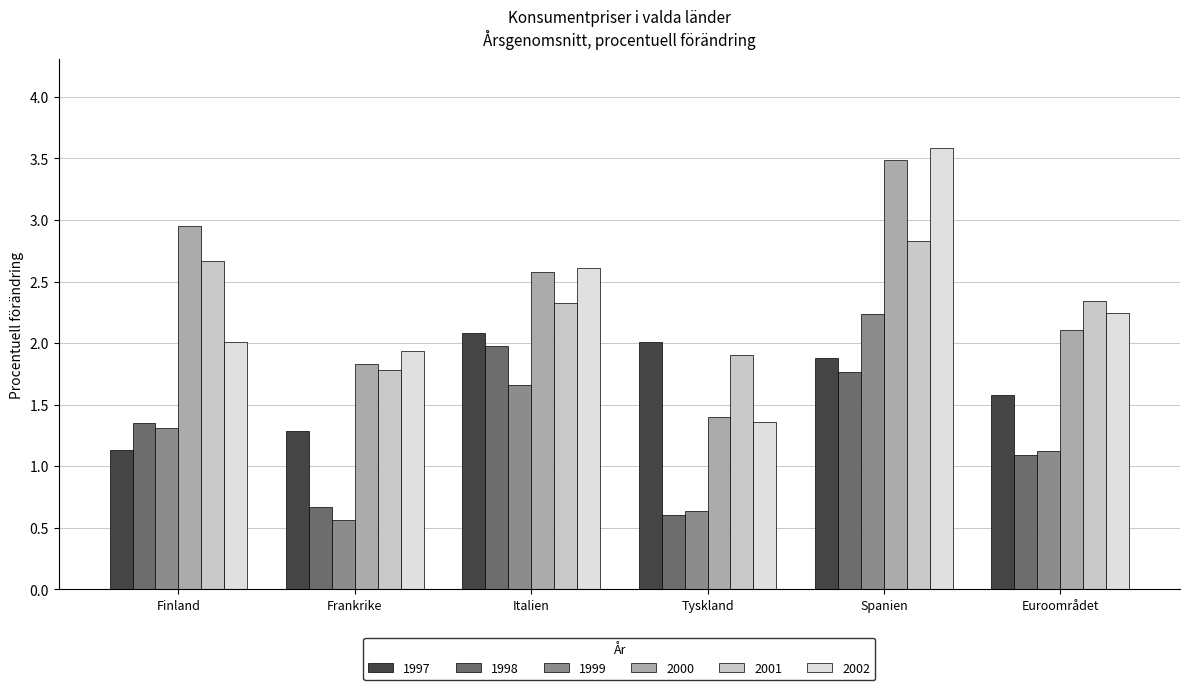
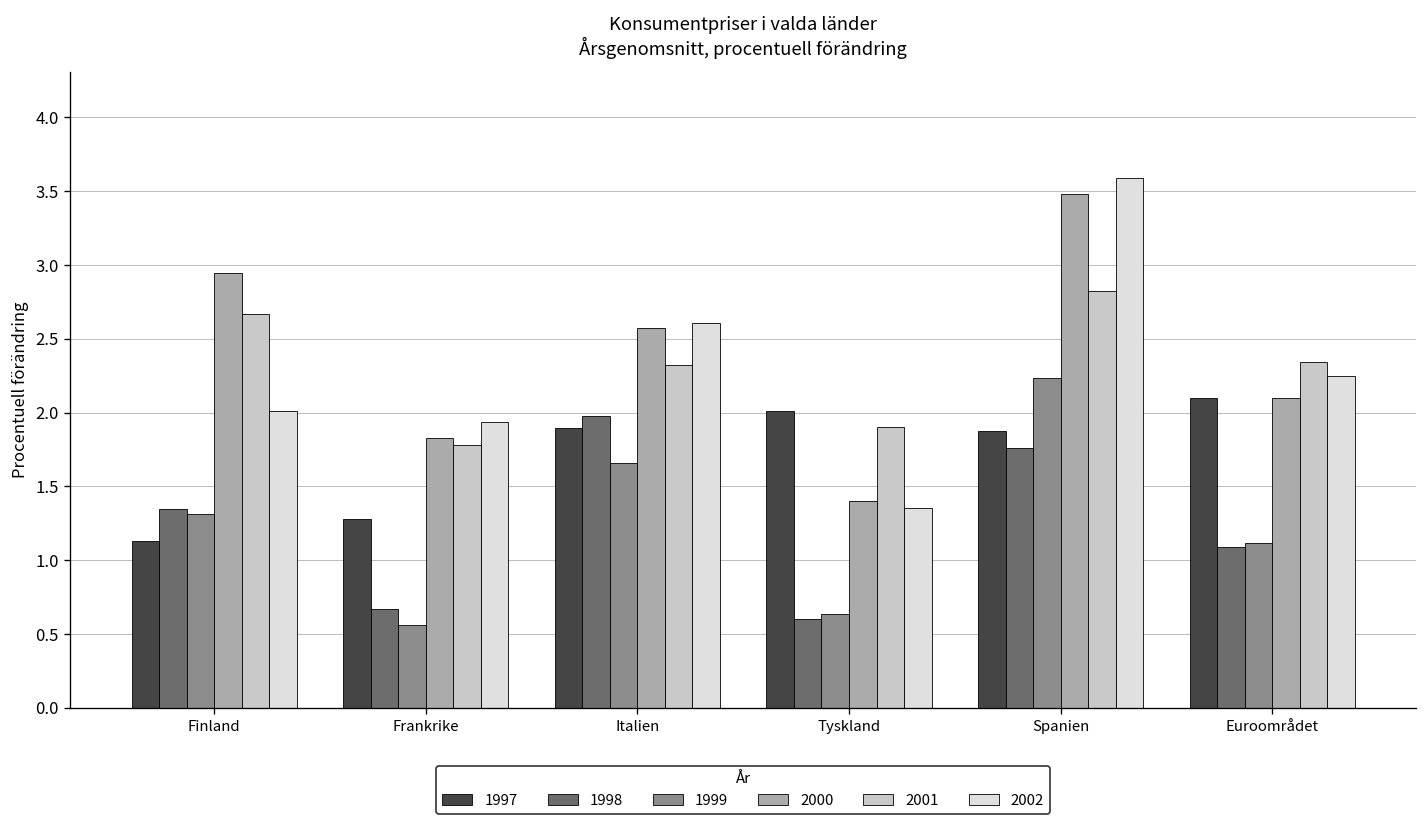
1997, Italien: 2.08 -> 1.90
1997, Euroområdet: 1.57 -> 2.10
